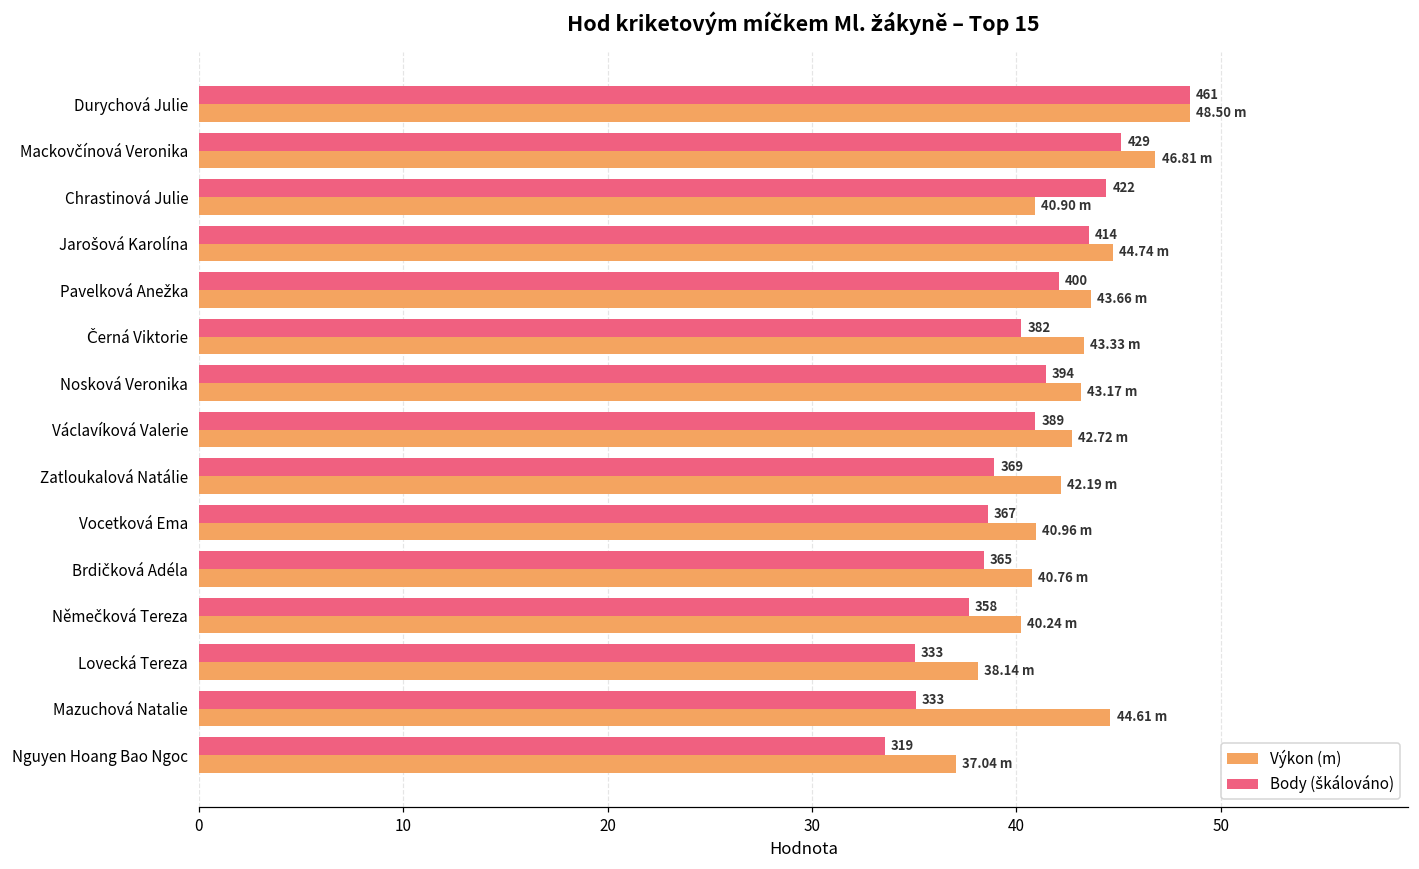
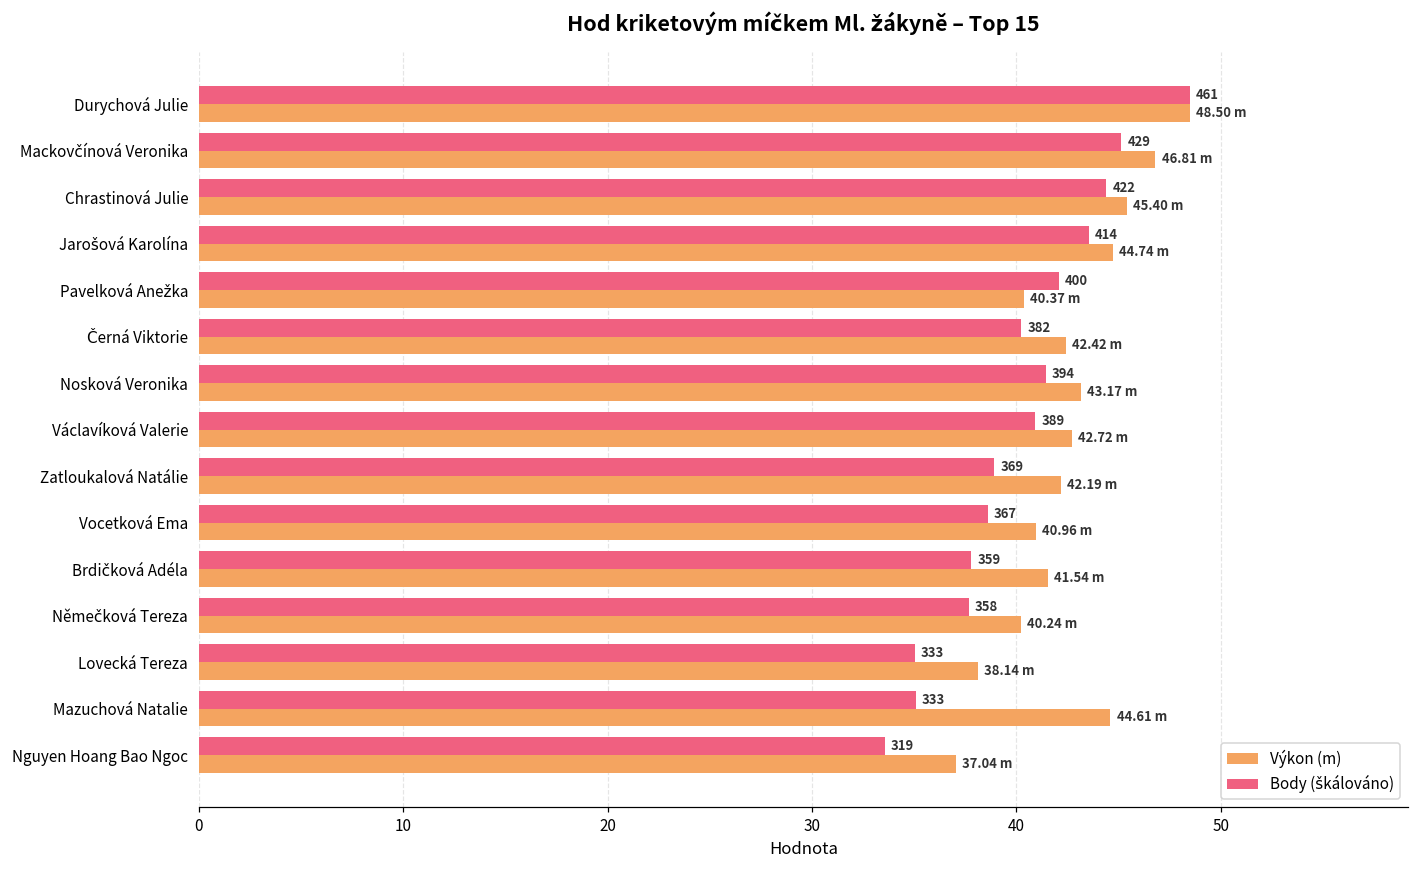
Výkon (m), Chrastinová Julie: 40.90 -> 45.40
Výkon (m), Pavelková Anežka: 43.66 -> 40.37
Výkon (m), Černá Viktorie: 43.33 -> 42.42
Body (škálováno), Brdičková Adéla: 365 -> 359
Výkon (m), Brdičková Adéla: 40.76 -> 41.54
